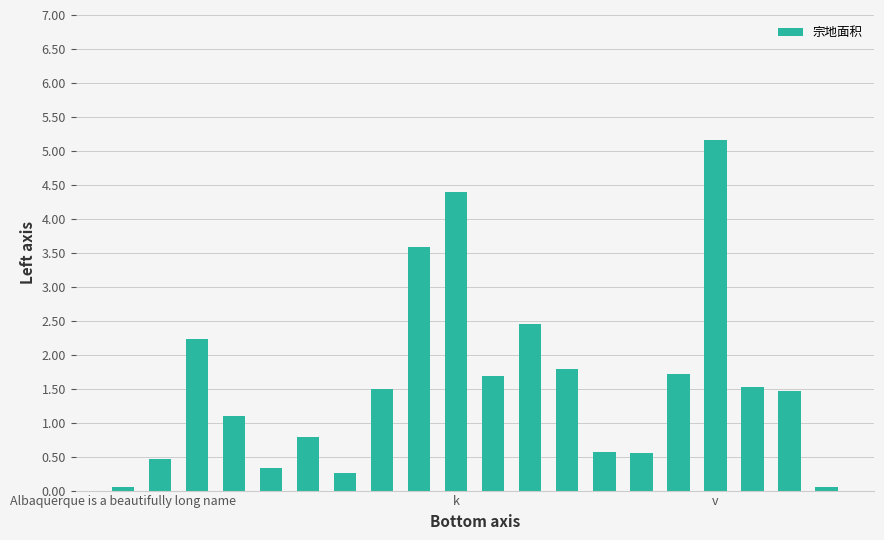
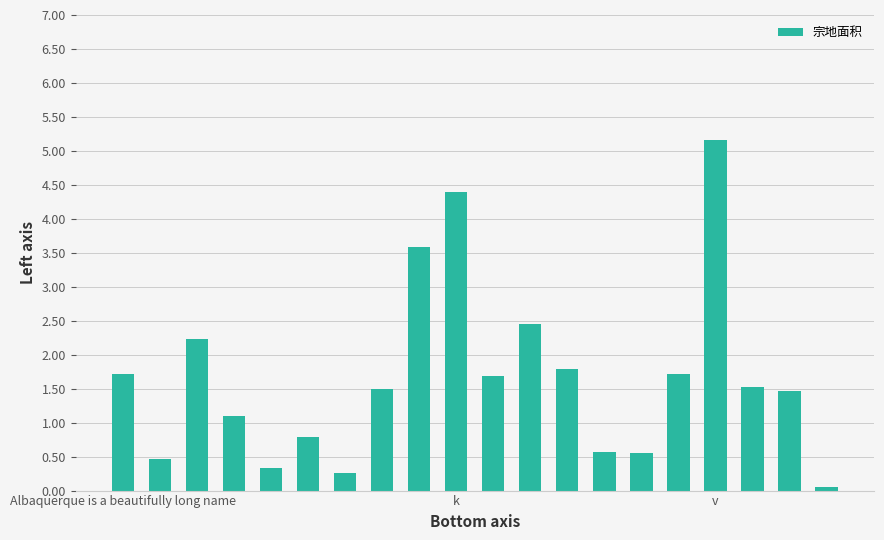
Albaquerque is a beautifully long name: 0.1 -> 1.7
